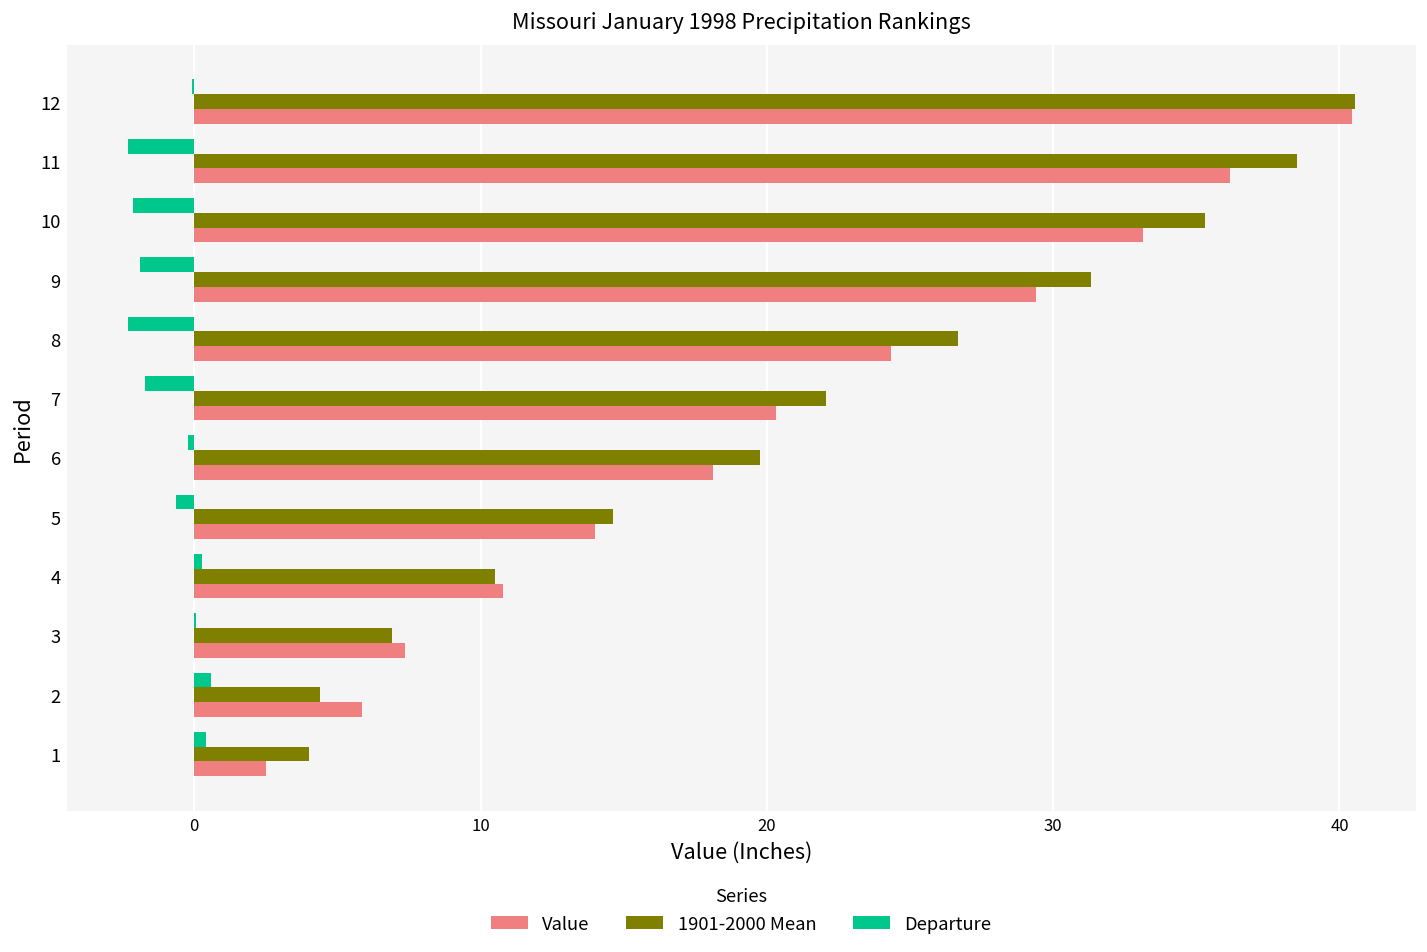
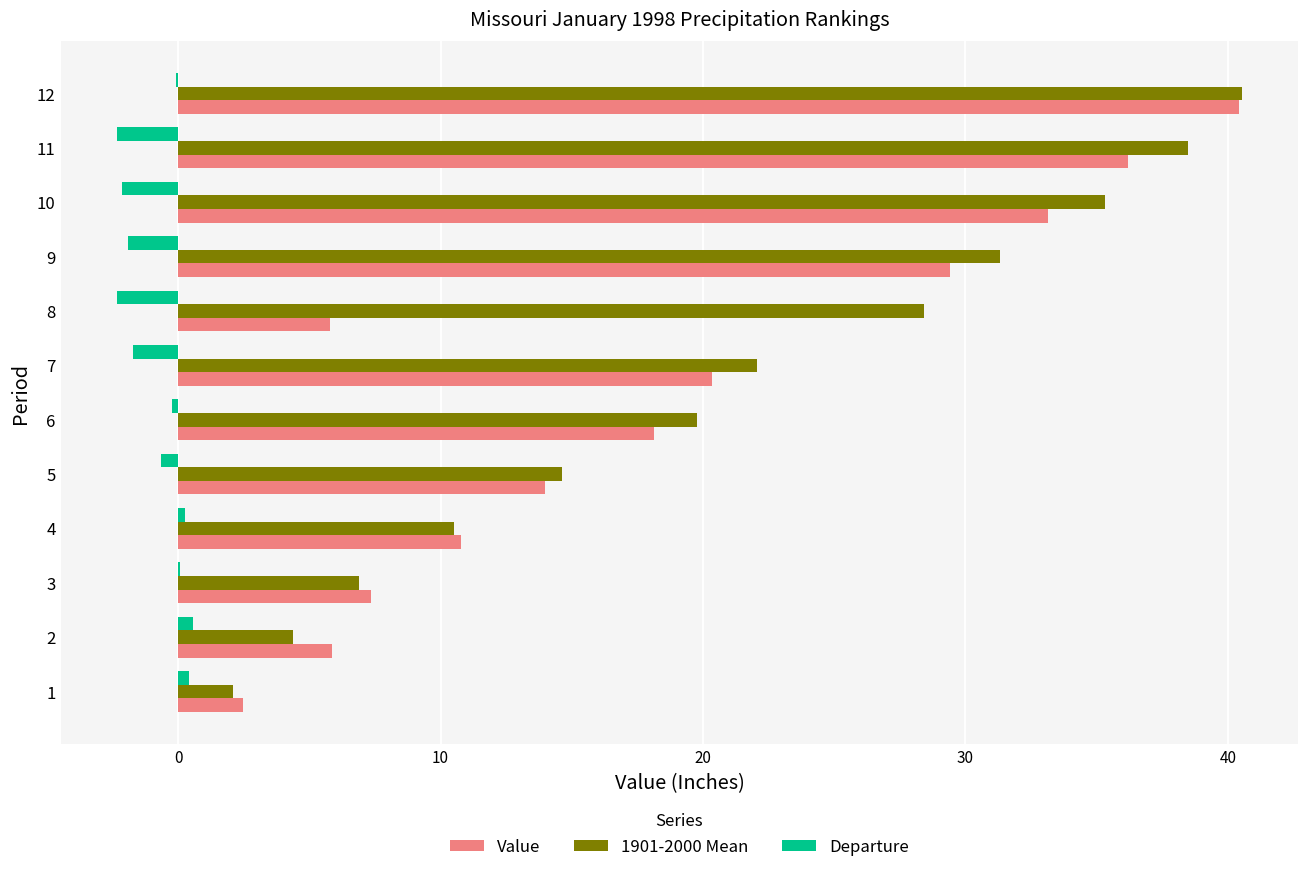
1901-2000 Mean, 8: 26.7 -> 28.4
Value, 8: 24.4 -> 5.8
1901-2000 Mean, 1: 4.0 -> 2.1
